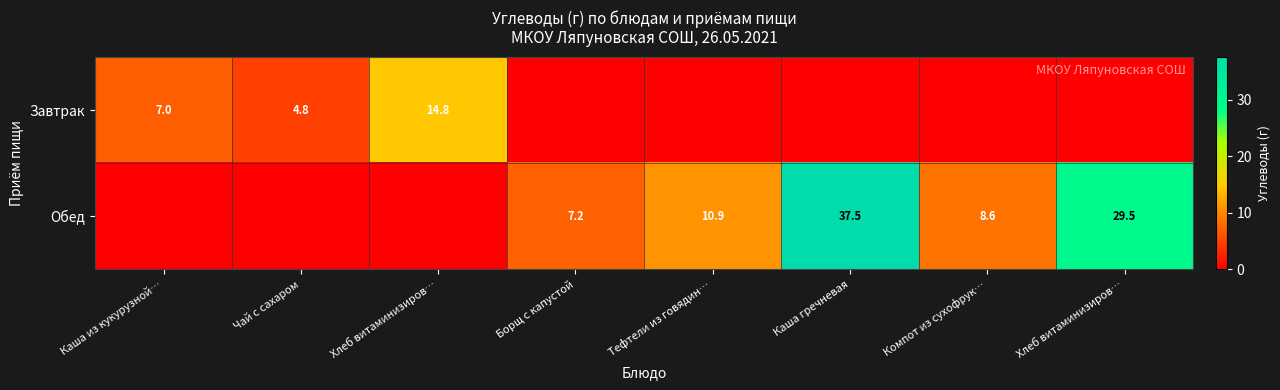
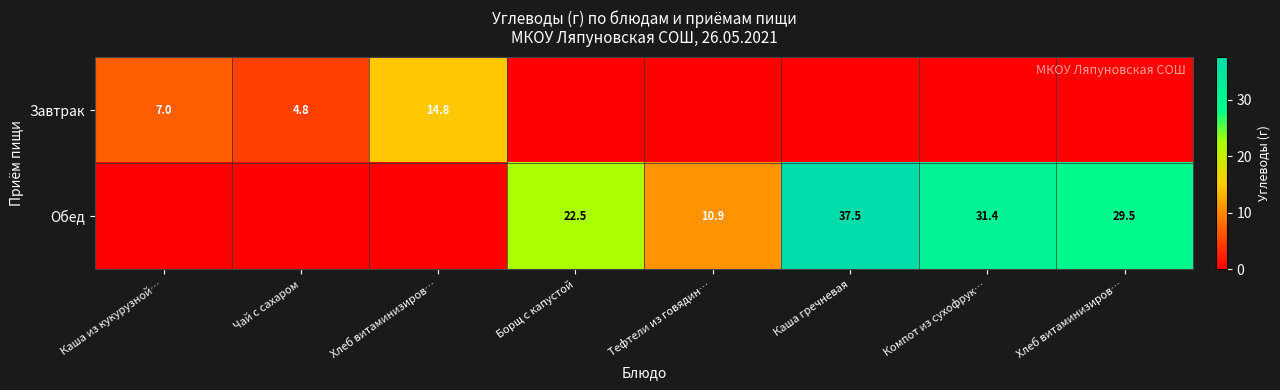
Обед, Борщ с капустой: 7.2 -> 22.5
Обед, Компот из сухофрук…: 8.6 -> 31.4
